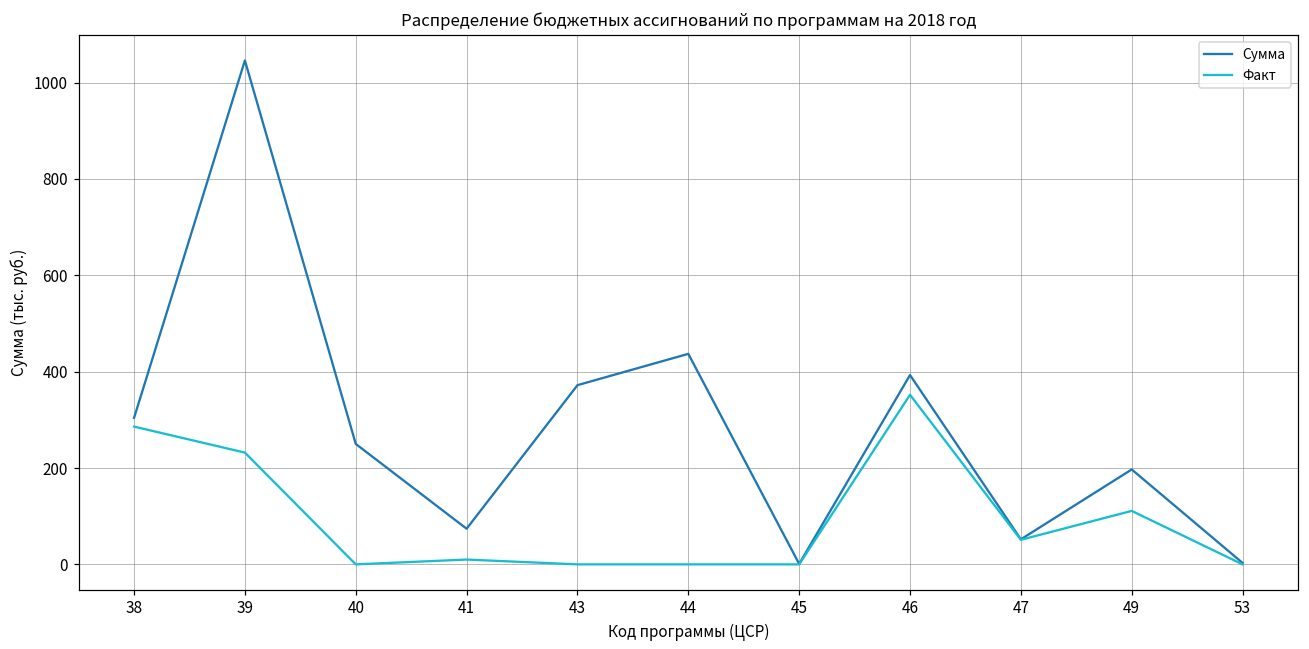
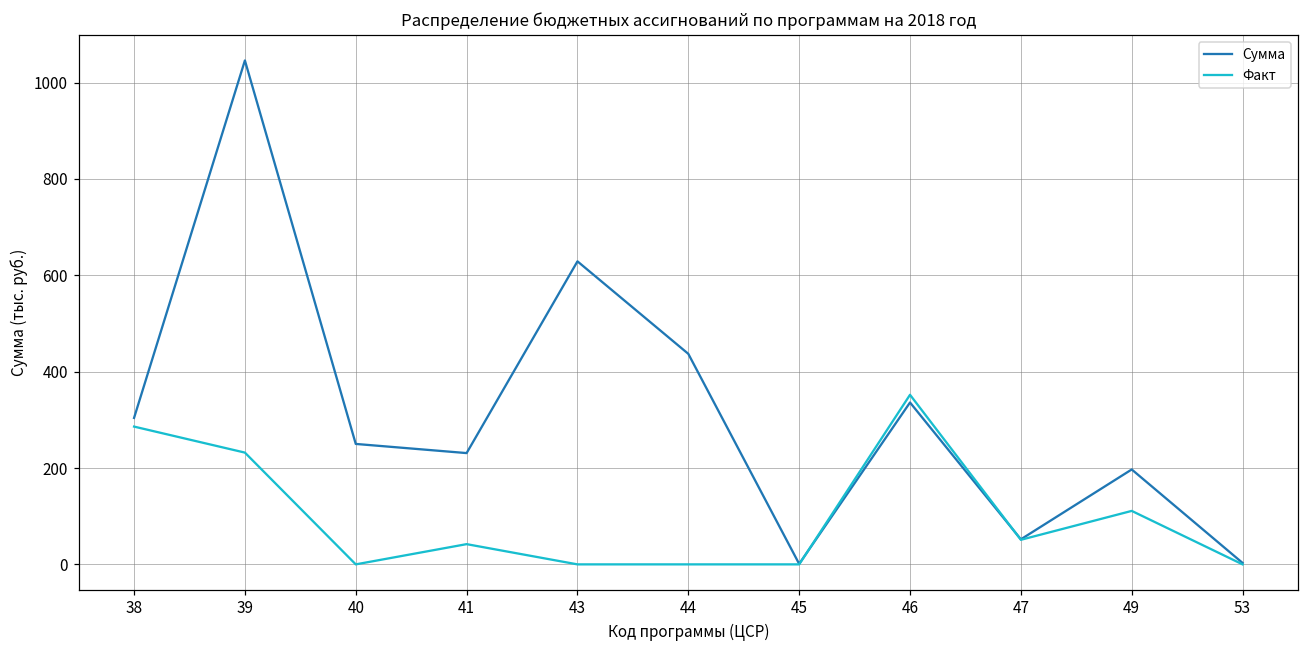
Сумма, 41: 70 -> 230
Факт, 41: 10 -> 40
Сумма, 43: 370 -> 630
Сумма, 46: 390 -> 340
